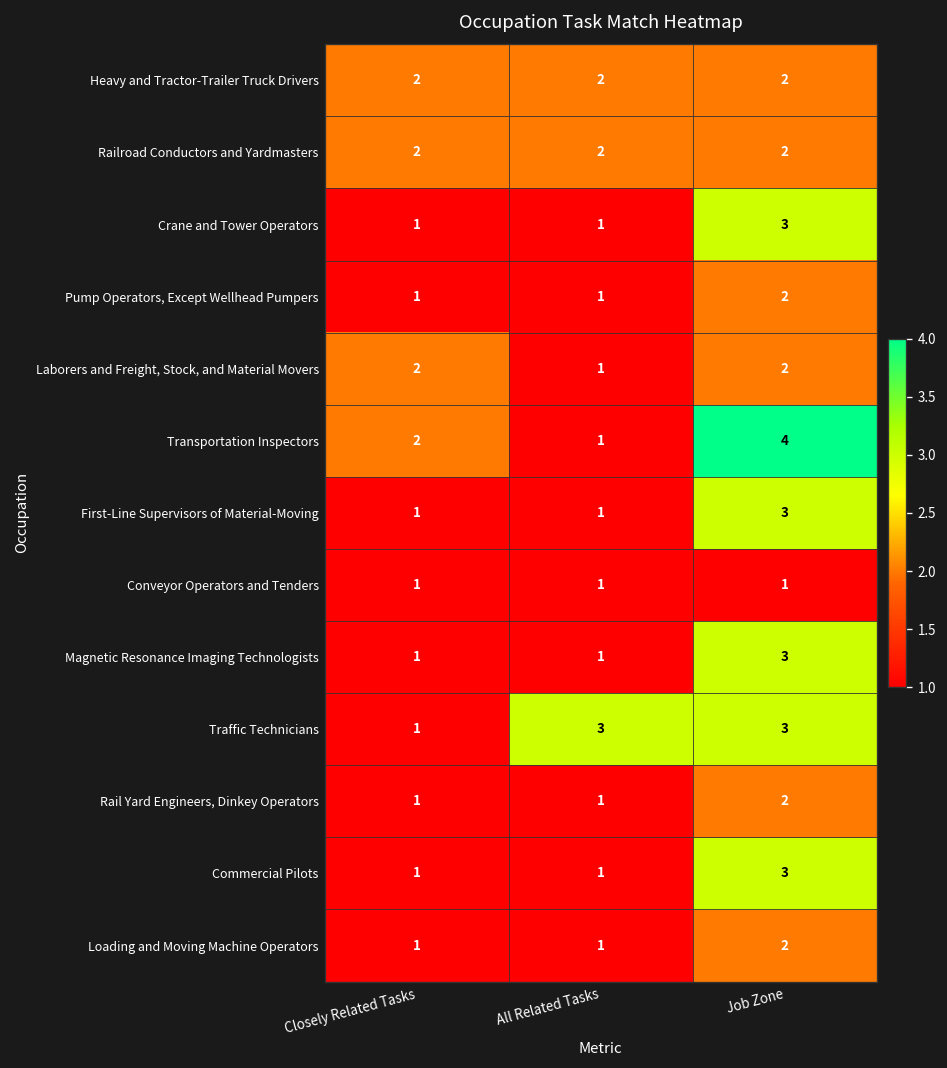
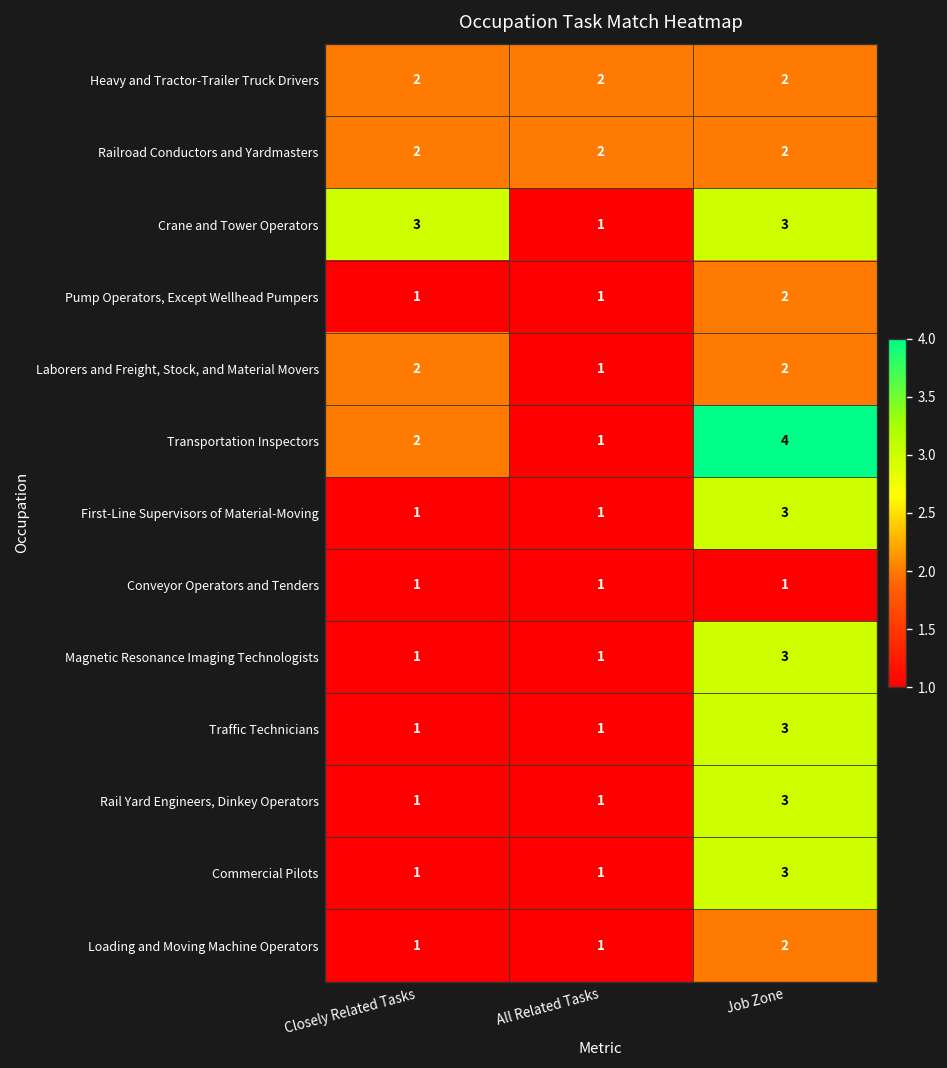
Crane and Tower Operators, Closely Related Tasks: 1 -> 3
Traffic Technicians, All Related Tasks: 3 -> 1
Rail Yard Engineers, Dinkey Operators, Job Zone: 2 -> 3
